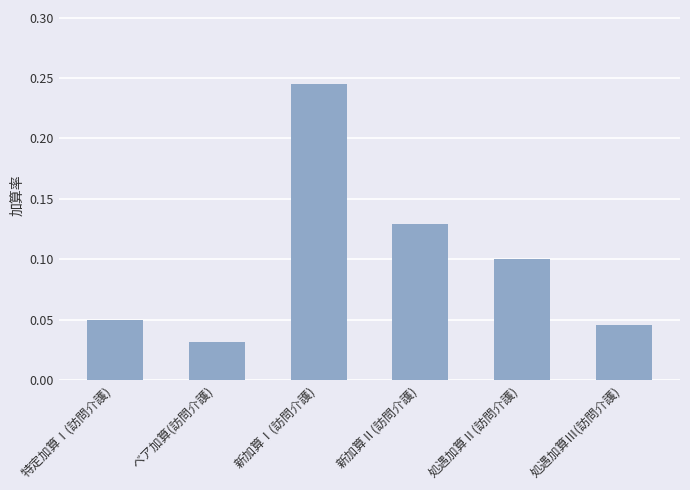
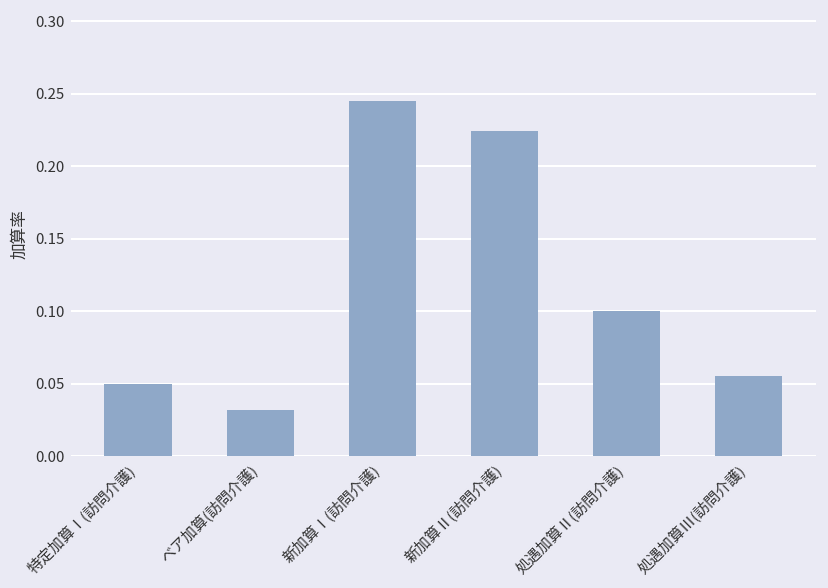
新加算Ⅱ(訪問介護): 0.129 -> 0.224
処遇加算Ⅲ(訪問介護): 0.046 -> 0.055
